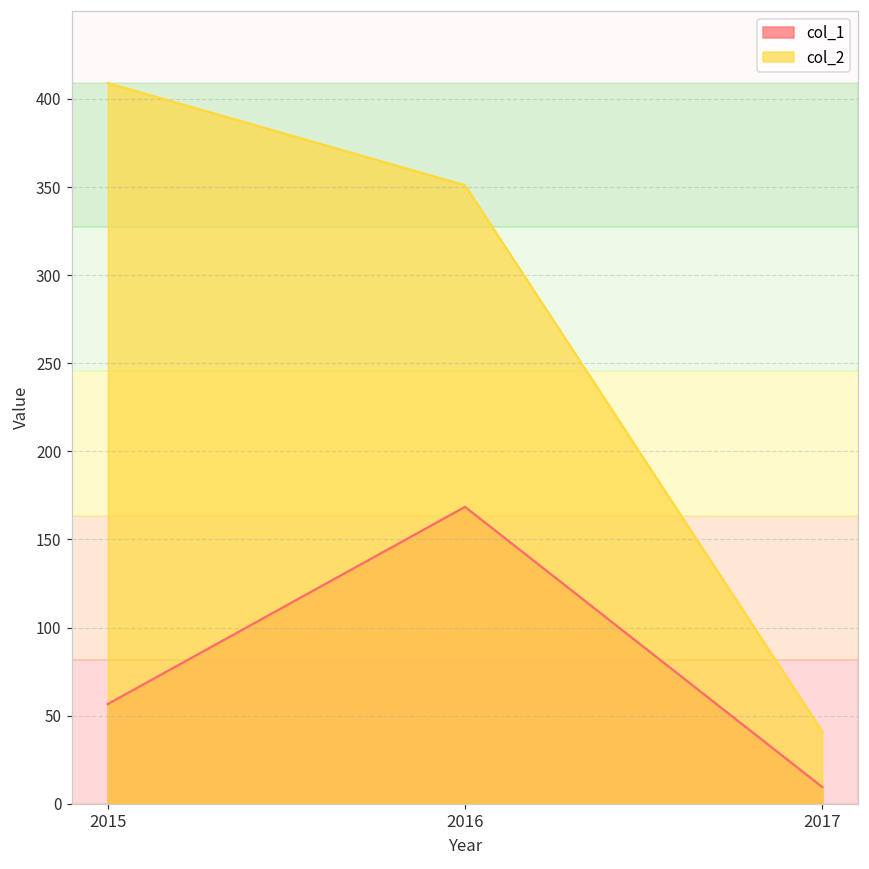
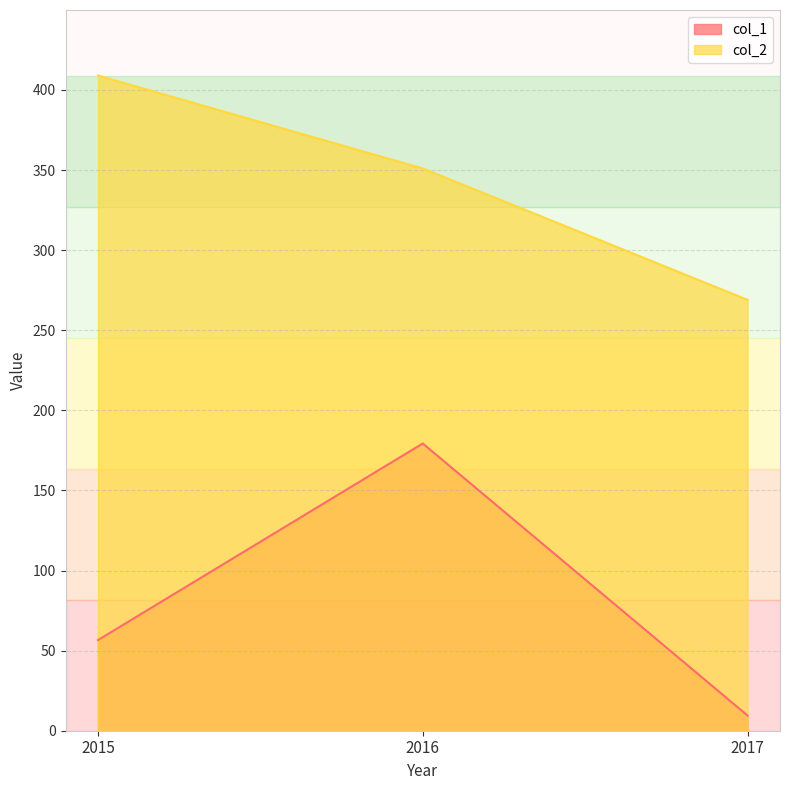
col_1, 2016: 169 -> 179
col_2, 2017: 41 -> 269
